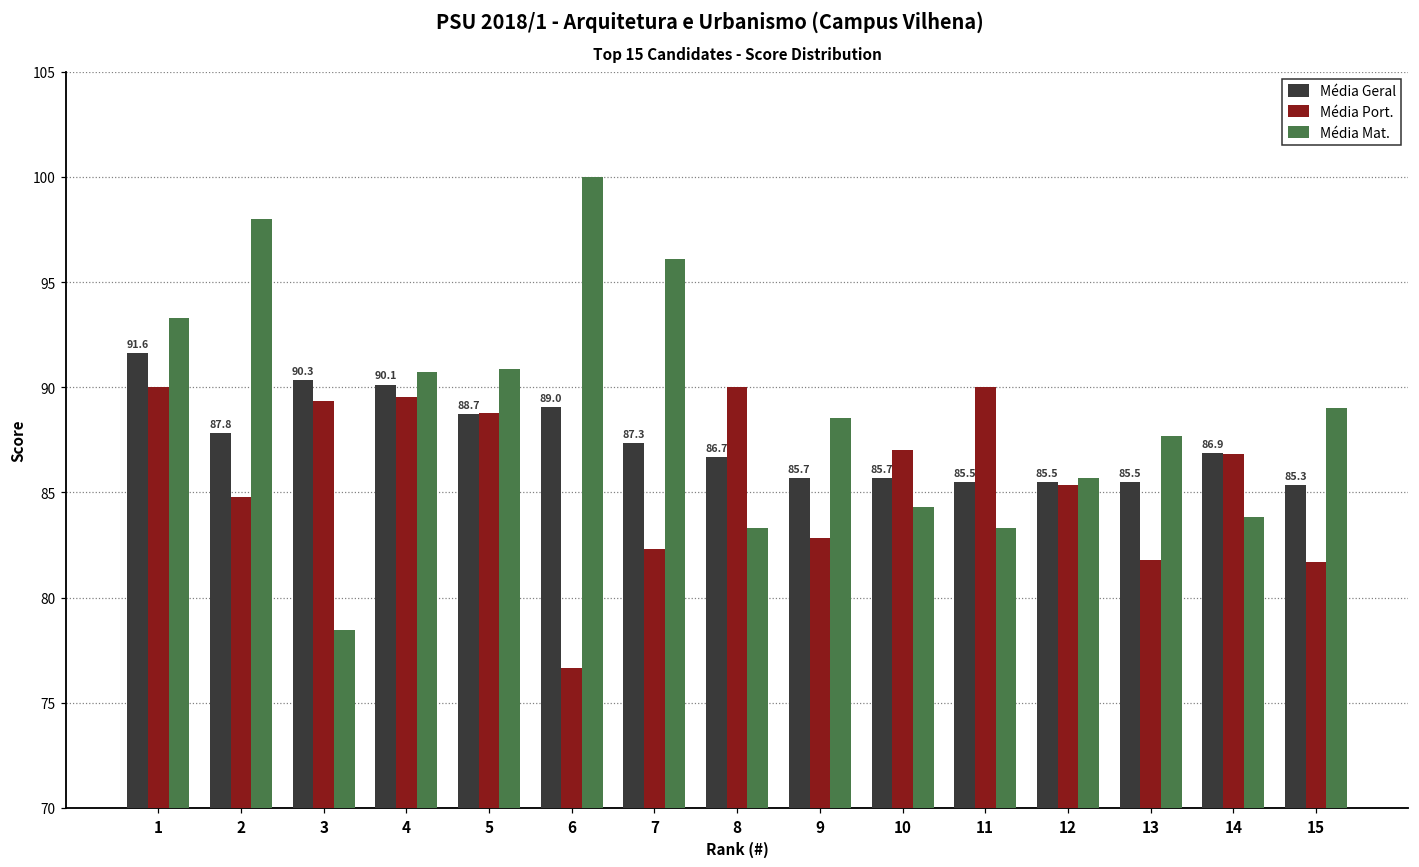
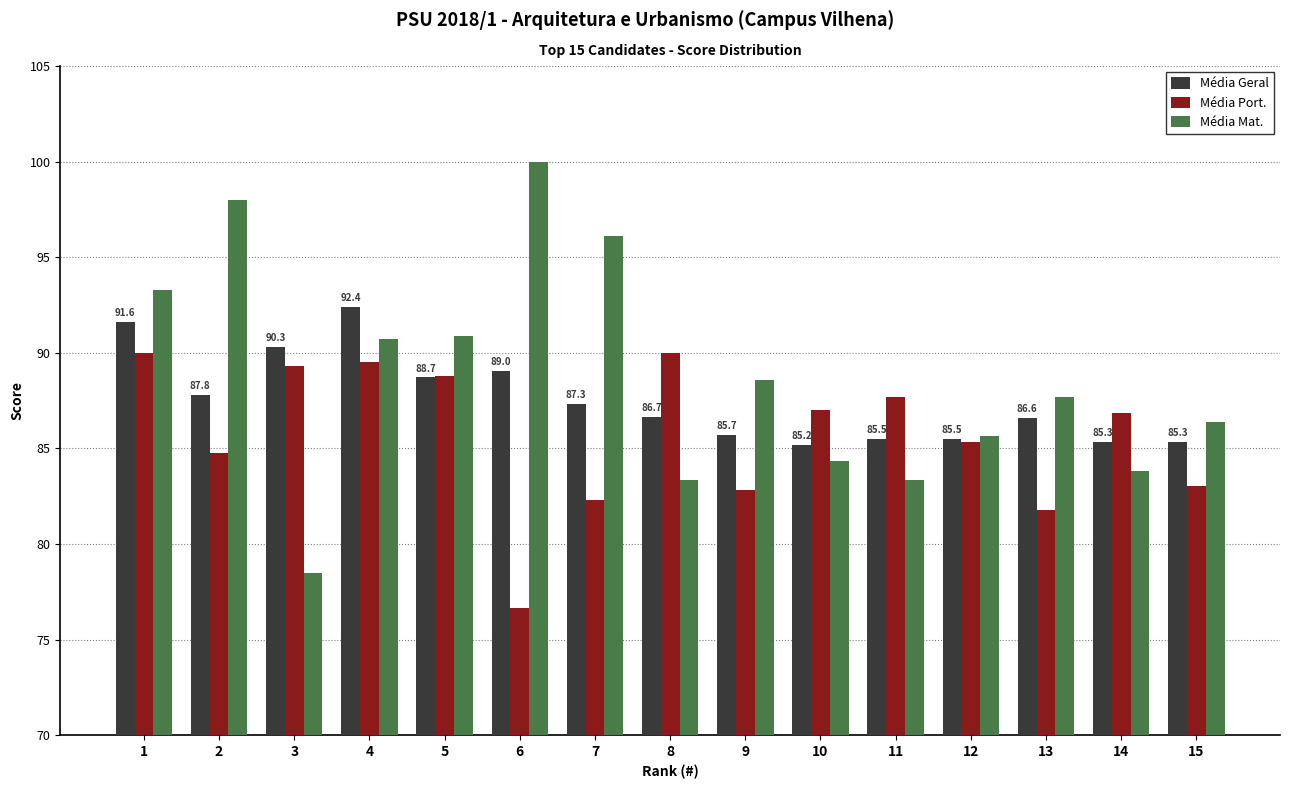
Média Geral, 4: 90.1 -> 92.4
Média Geral, 10: 85.7 -> 85.2
Média Port., 11: 90.0 -> 87.7
Média Geral, 13: 85.5 -> 86.6
Média Geral, 14: 86.9 -> 85.3
Média Port., 15: 81.7 -> 83.0
Média Mat., 15: 89.0 -> 86.4
